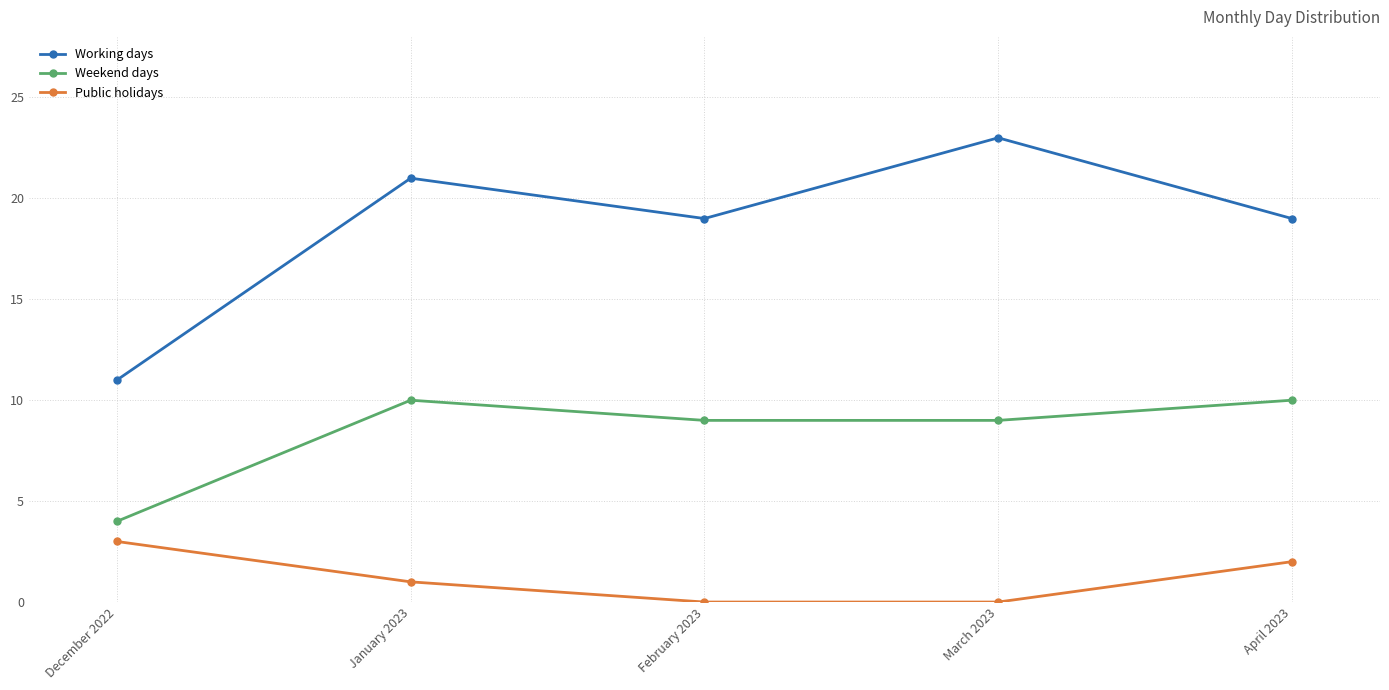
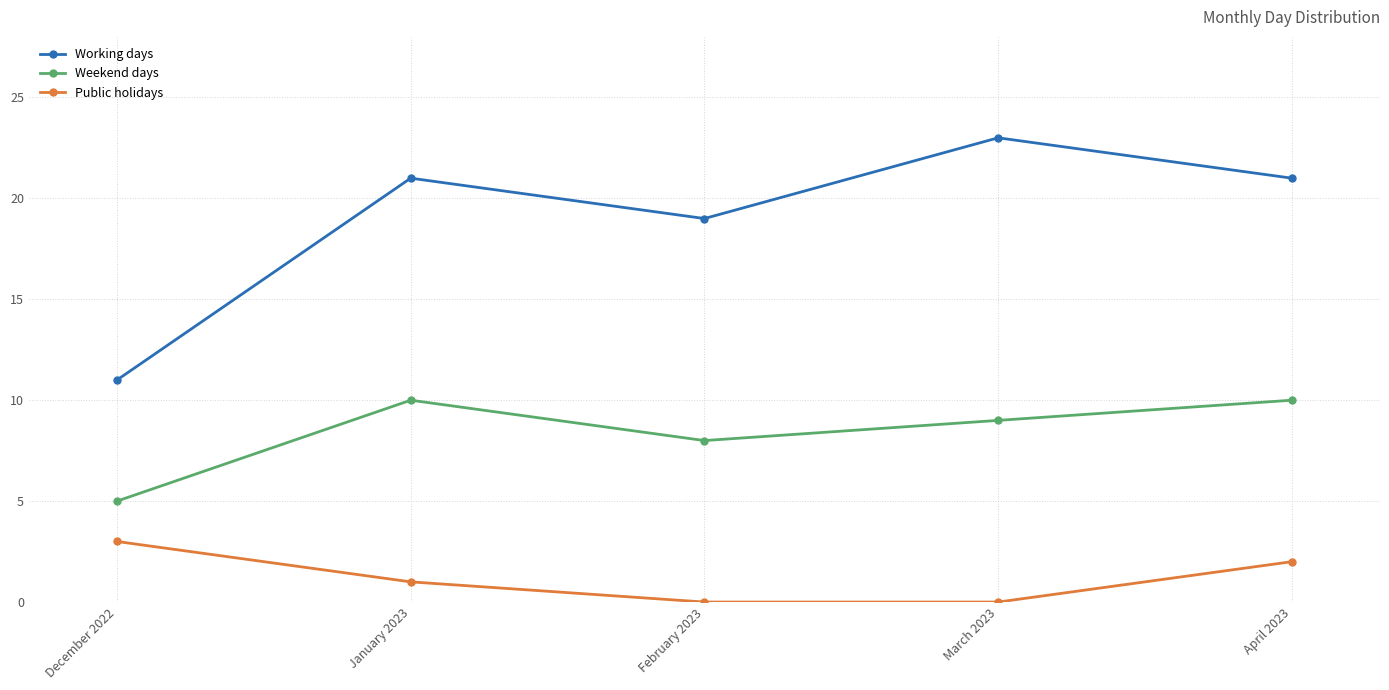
Weekend days, December 2022: 4 -> 5
Weekend days, February 2023: 9 -> 8
Working days, April 2023: 19 -> 21
